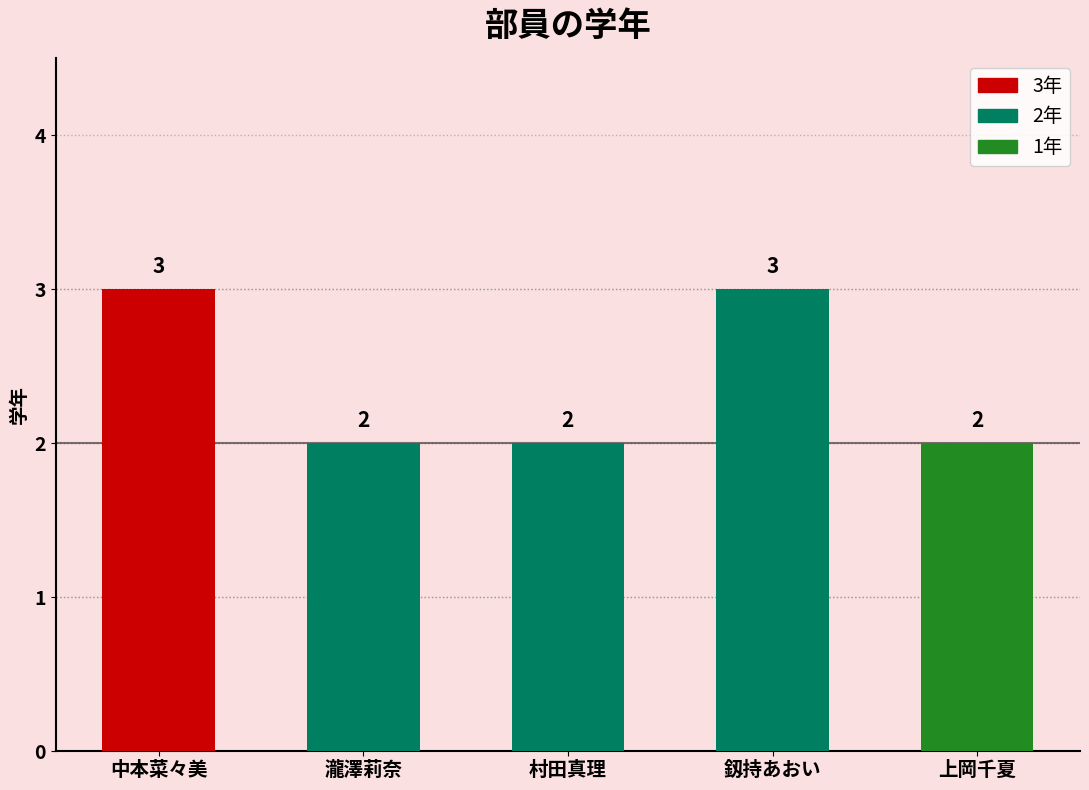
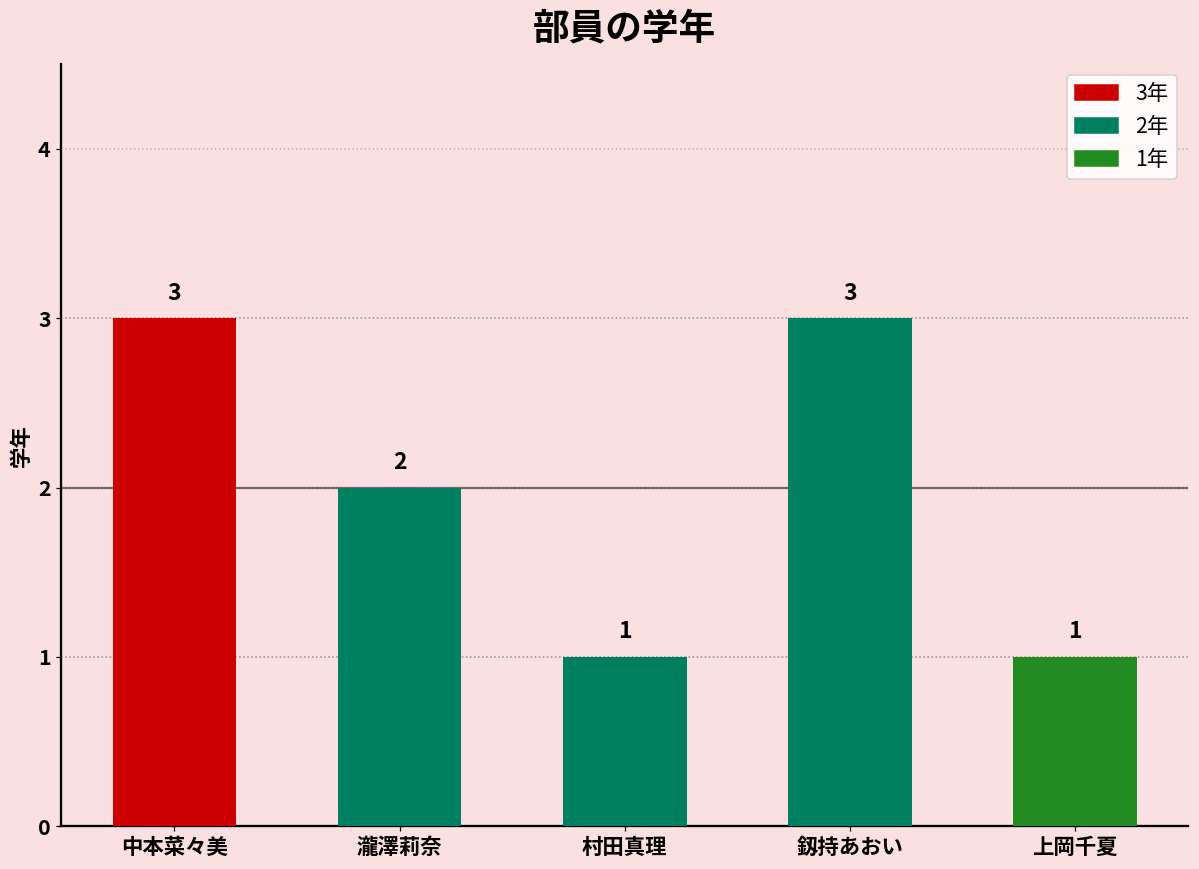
村田真理: 2 -> 1
上岡千夏: 2 -> 1
